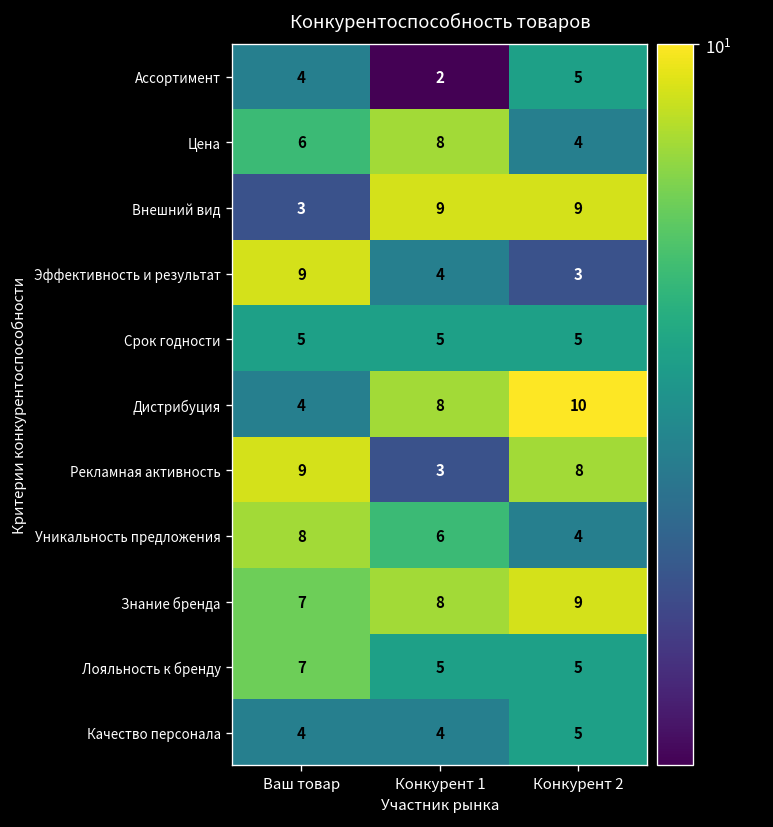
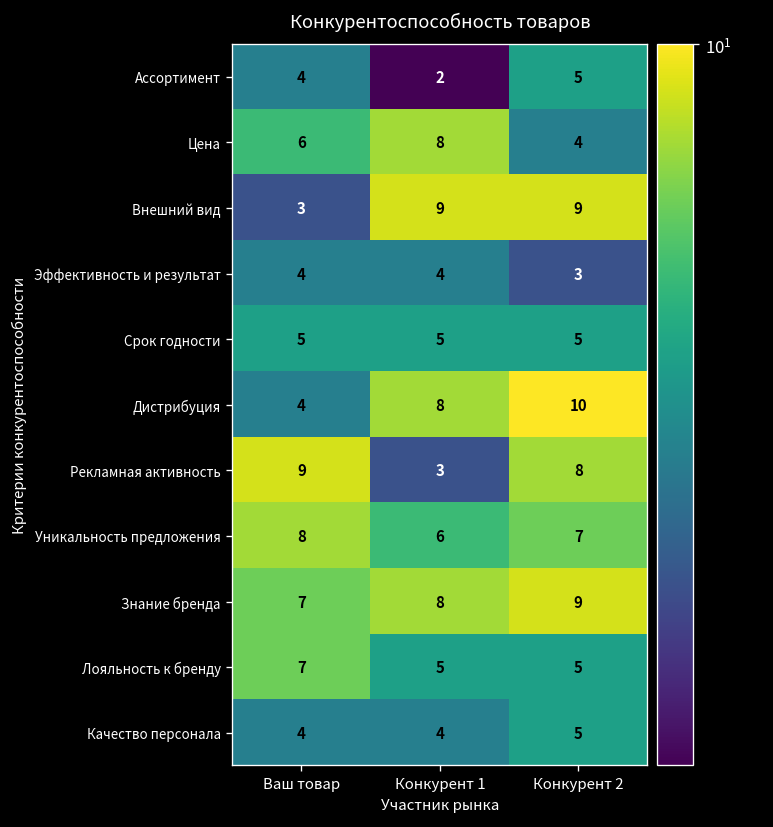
Эффективность и результат, Ваш товар: 9 -> 4
Уникальность предложения, Конкурент 2: 4 -> 7
